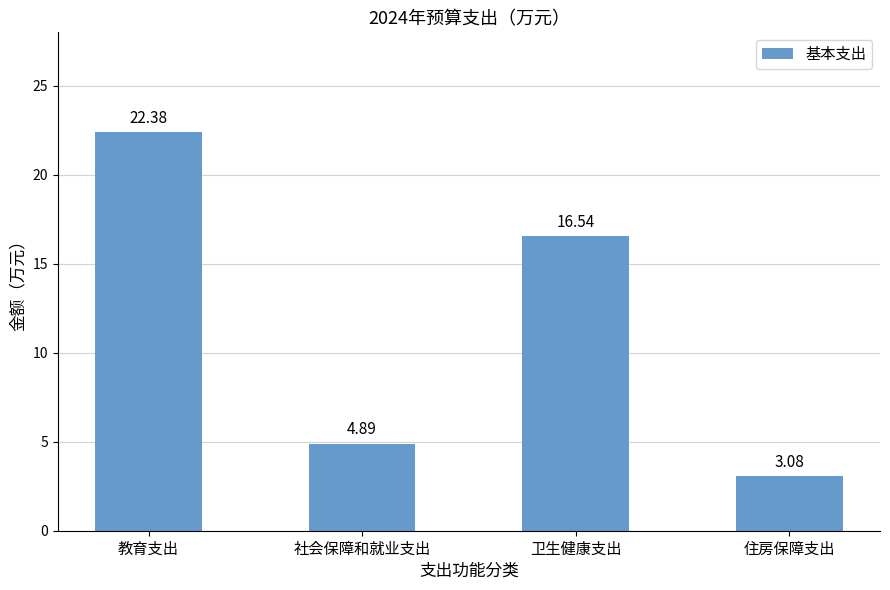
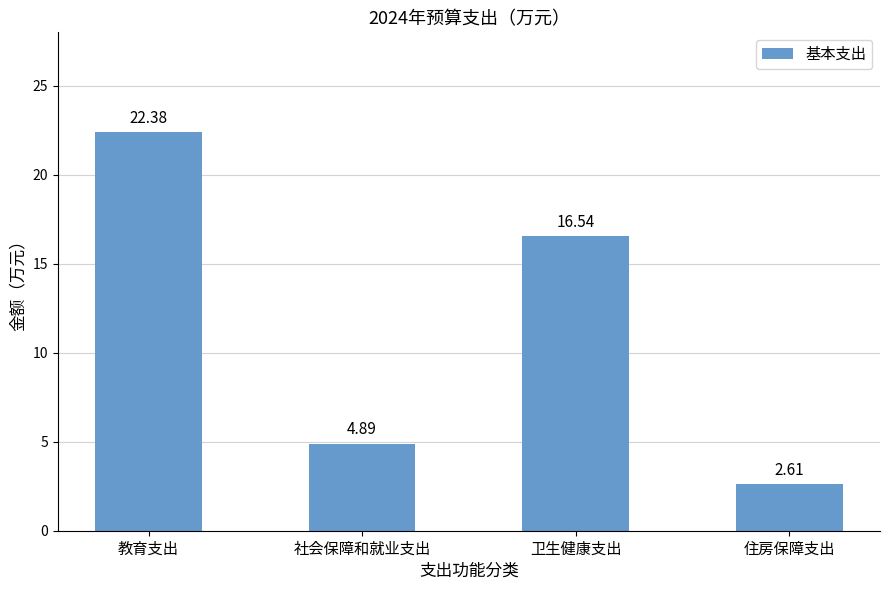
住房保障支出: 3.08 -> 2.61
